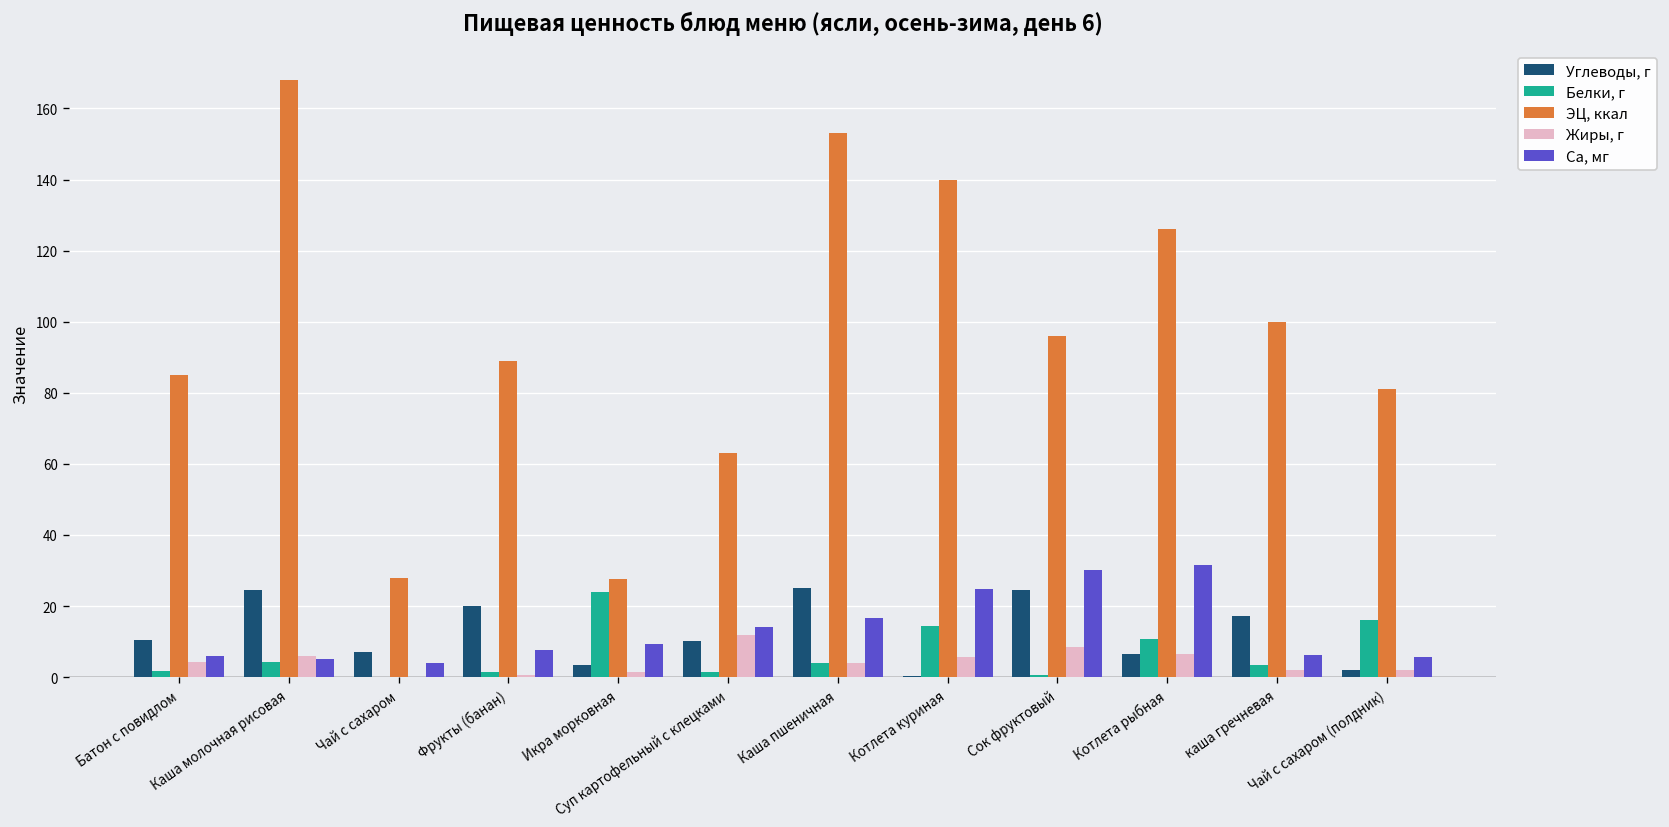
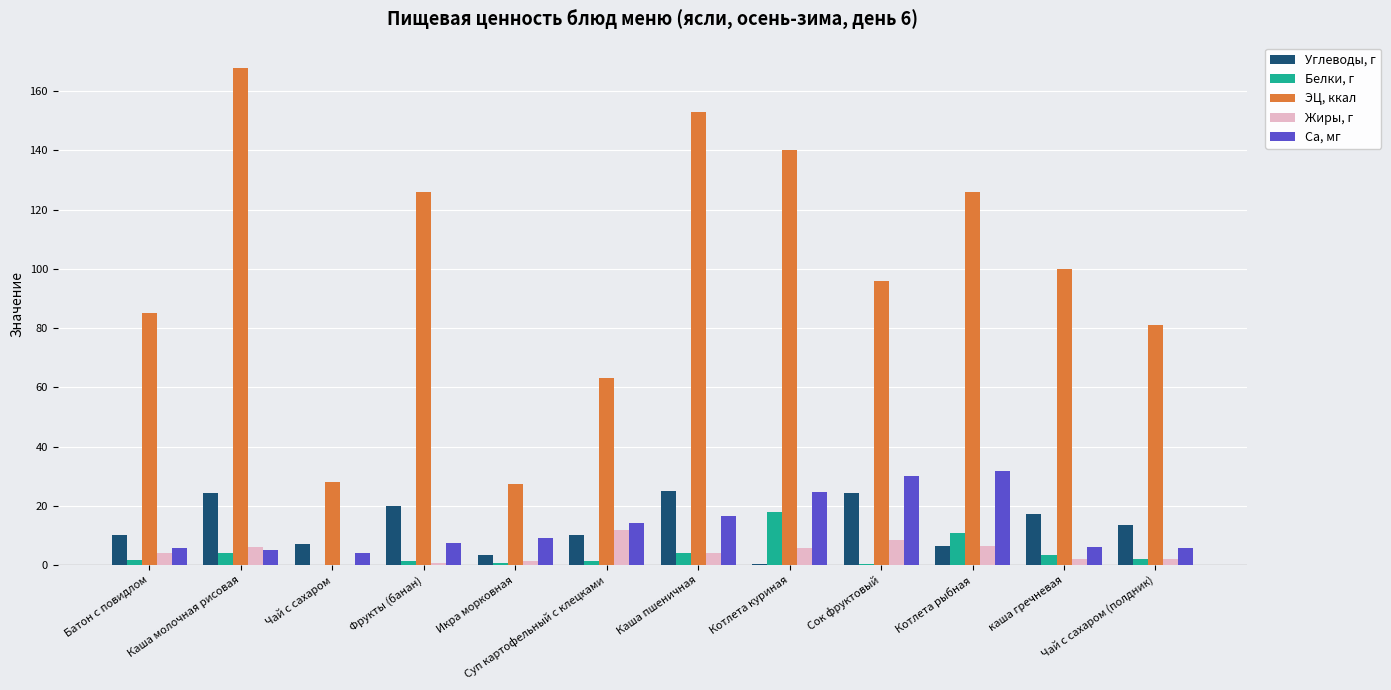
ЭЦ, ккал, Фрукты (банан): 89 -> 126
Белки, г, Икра морковная: 24 -> 1
Белки, г, Котлета куриная: 14 -> 18
Углеводы, г, Чай с сахаром (полдник): 2 -> 14
Белки, г, Чай с сахаром (полдник): 16 -> 2
